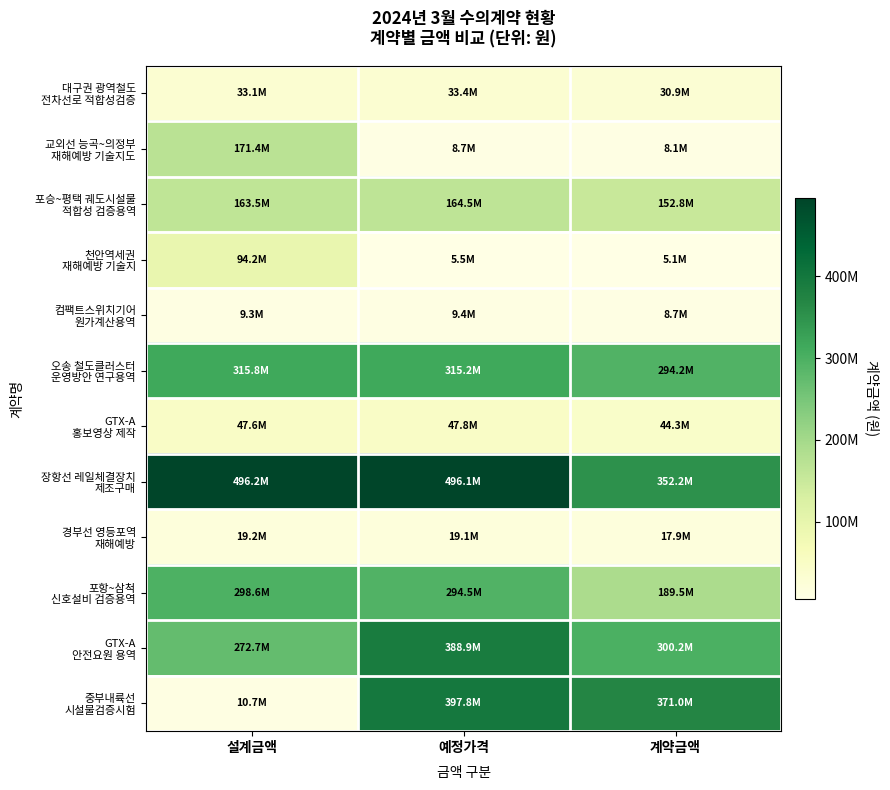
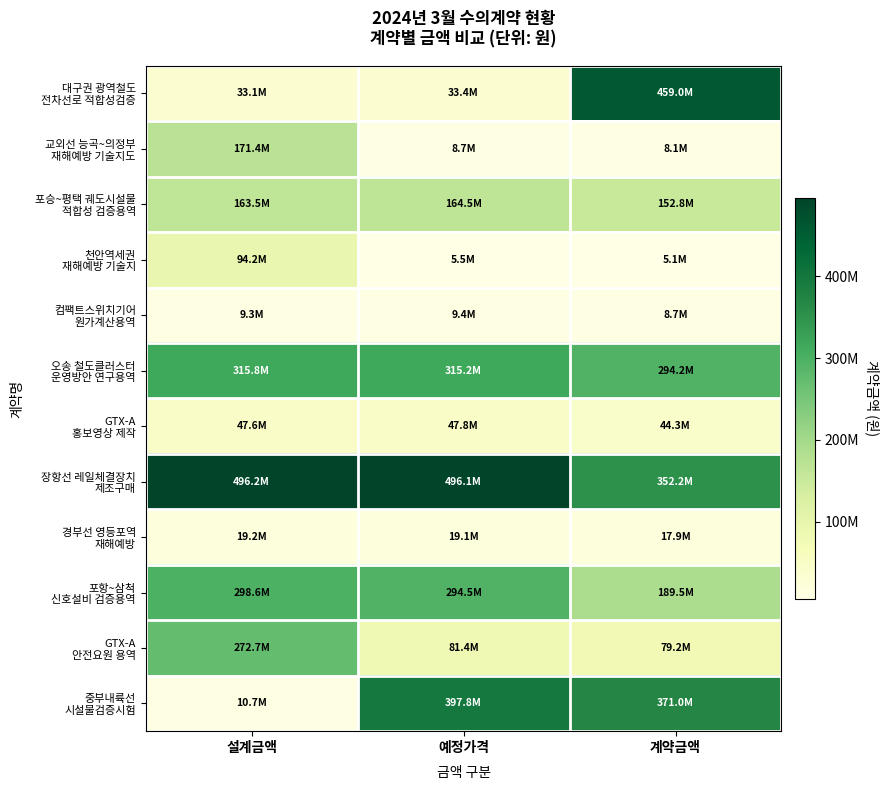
대구권 광역철도 전차선로 적합성검증, 계약금액: 30.9M -> 459.0M
GTX-A 안전요원 용역, 예정가격: 388.9M -> 81.4M
GTX-A 안전요원 용역, 계약금액: 300.2M -> 79.2M
